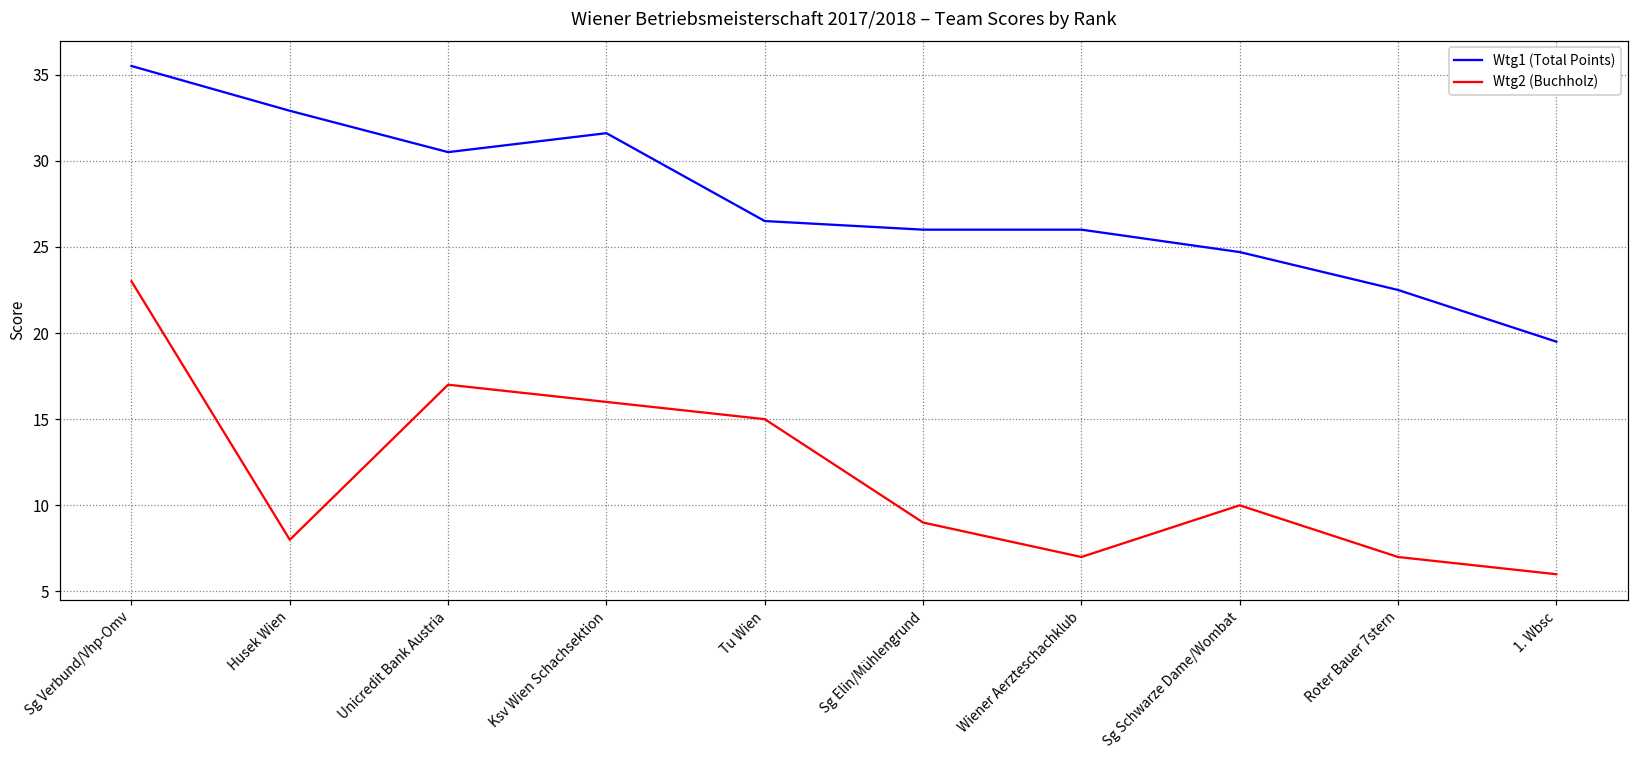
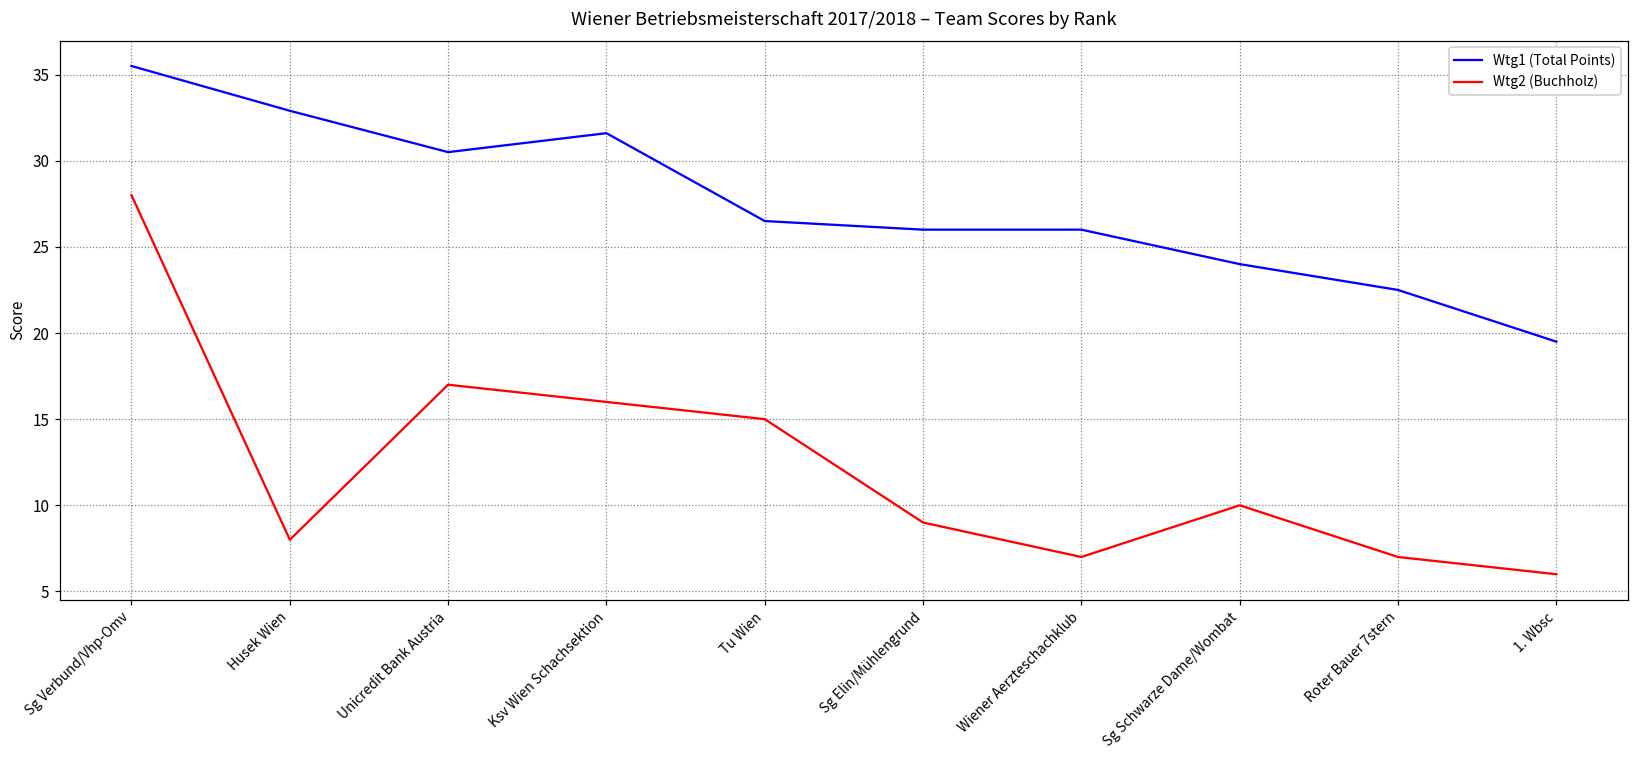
Wtg2 (Buchholz), Sg Verbund/Vhp-Omv: 23 -> 28
Wtg1 (Total Points), Sg Schwarze Dame/Wombat: 24.7 -> 24.0
